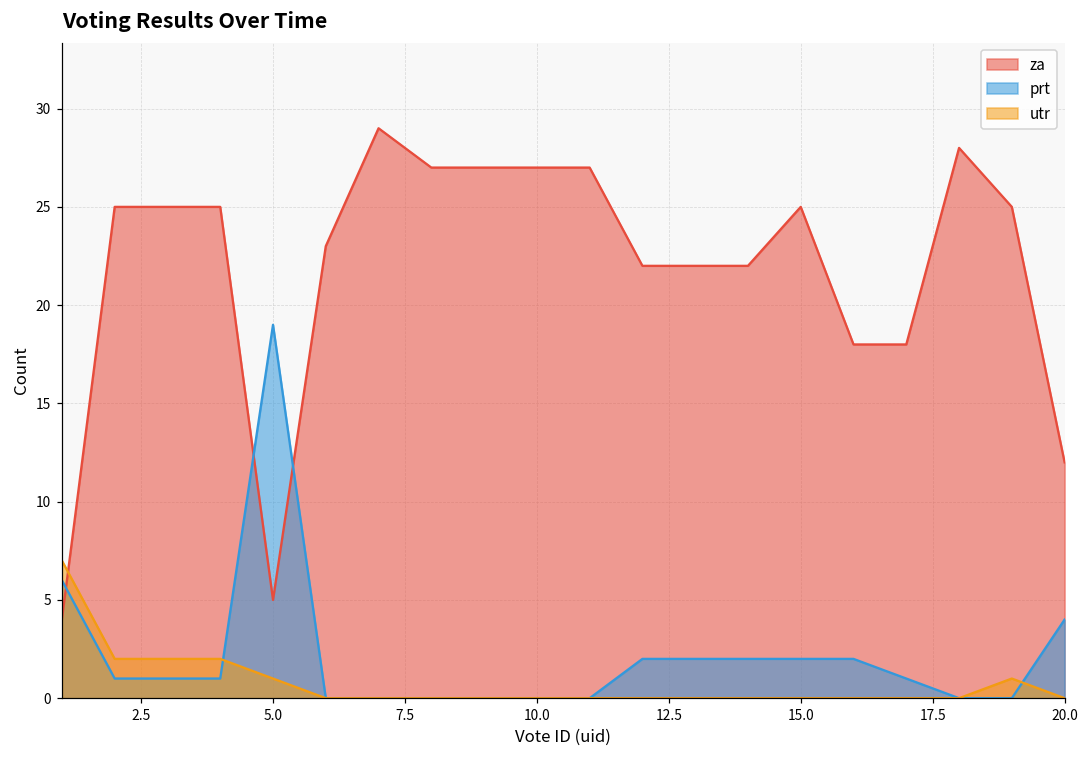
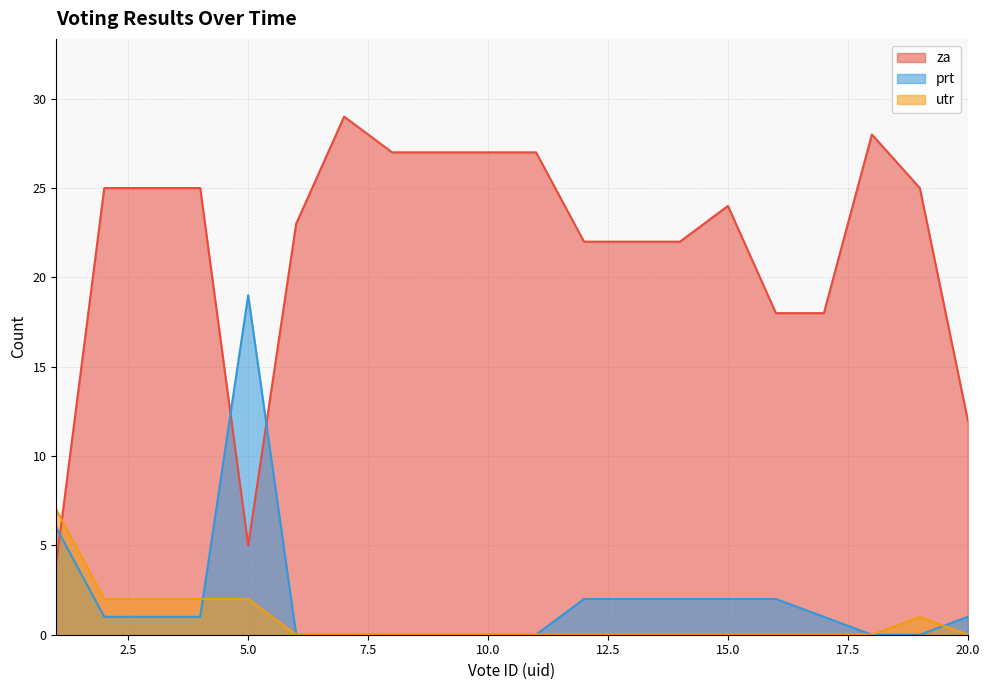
utr, 5.0: 1 -> 2
za, 15.0: 25 -> 24
prt, 20.0: 4 -> 1
